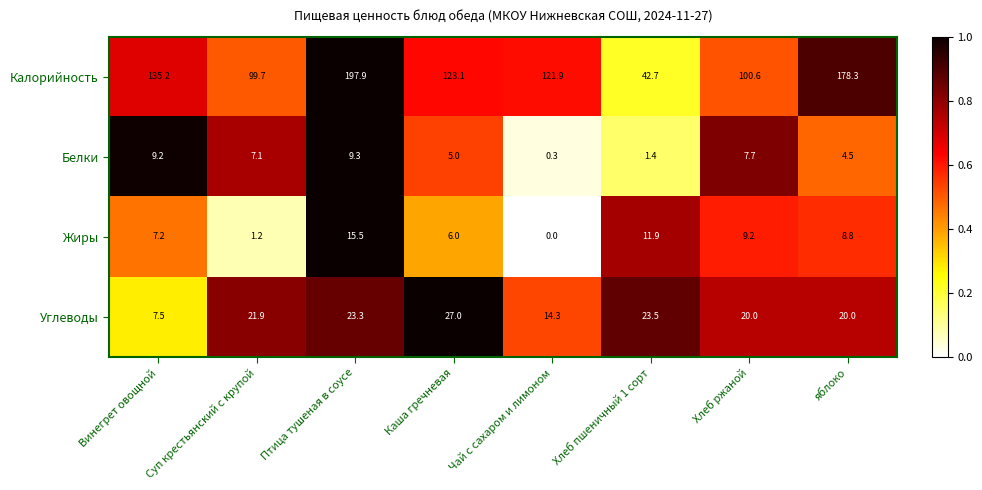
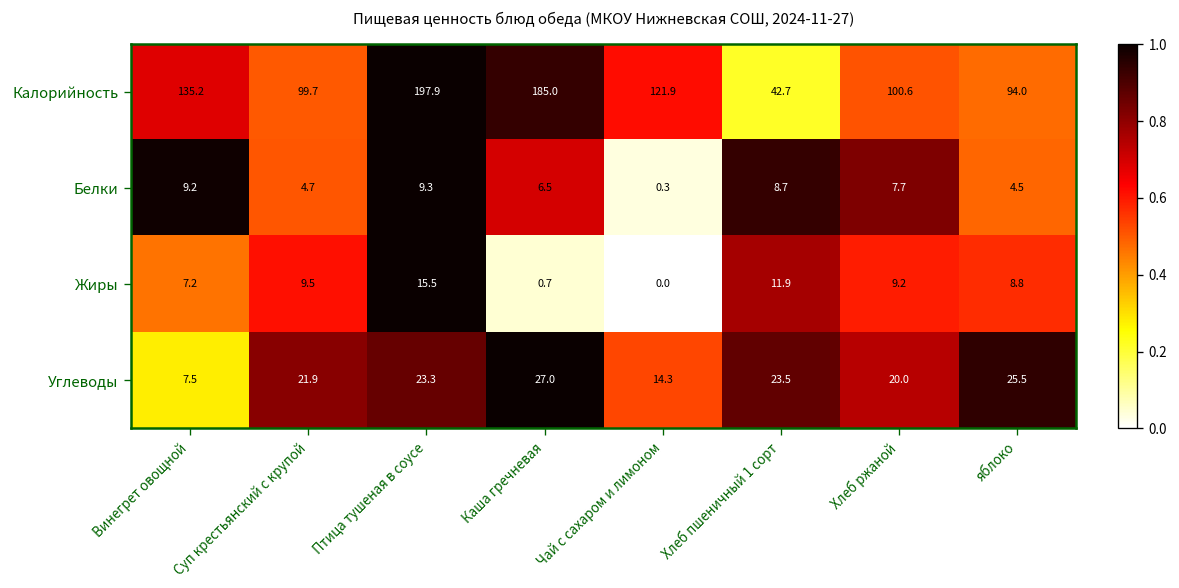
Калорийность, Каша гречневая: 123.1 -> 185.0
Калорийность, яблоко: 178.3 -> 94.0
Белки, Суп крестьянский с крупой: 7.1 -> 4.7
Белки, Каша гречневая: 5.0 -> 6.5
Белки, Хлеб пшеничный 1 сорт: 1.4 -> 8.7
Жиры, Суп крестьянский с крупой: 1.2 -> 9.5
Жиры, Каша гречневая: 6.0 -> 0.7
Углеводы, яблоко: 20.0 -> 25.5
